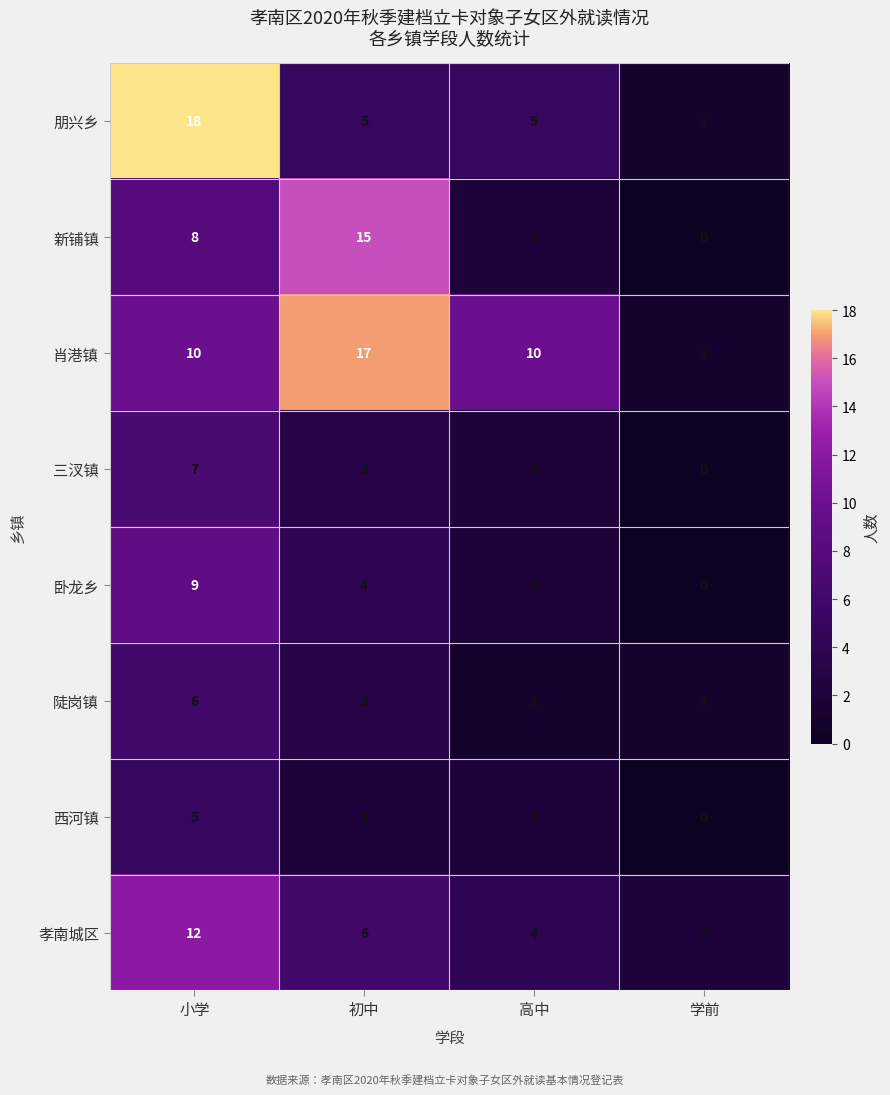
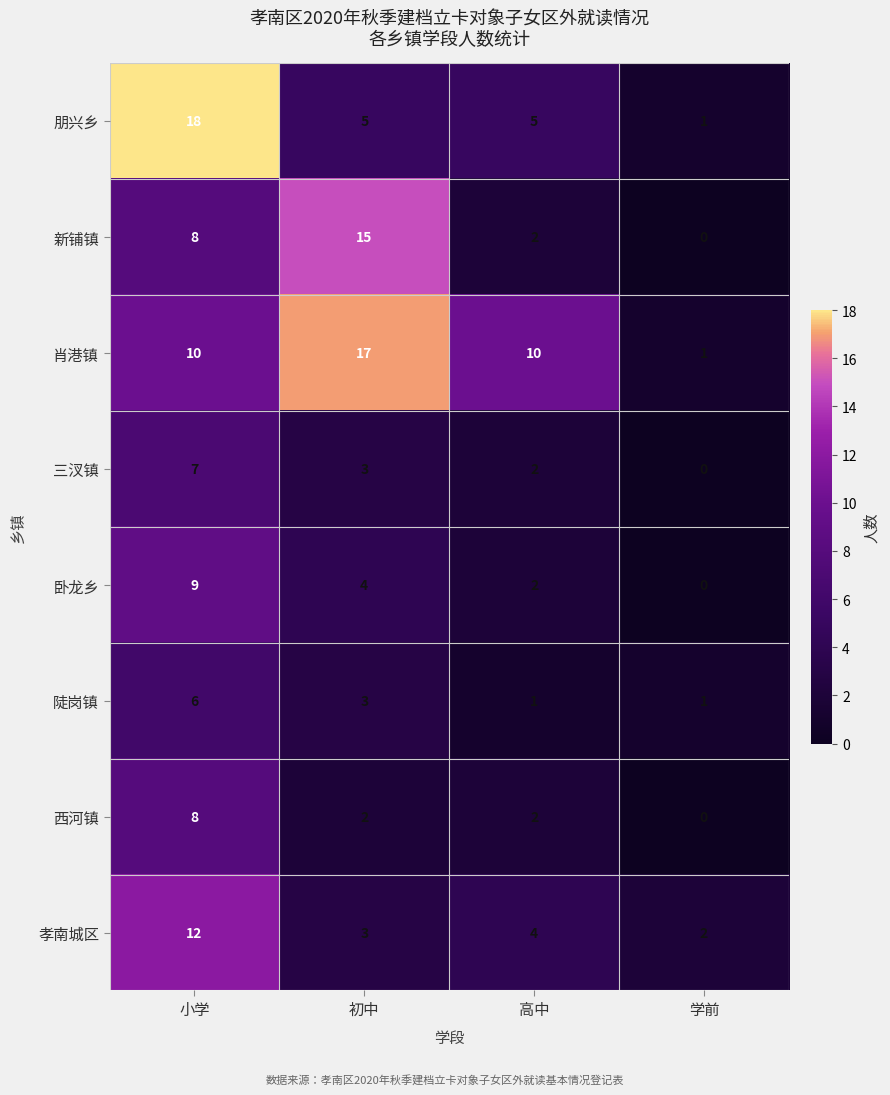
西河镇, 小学: 5 -> 8
孝南城区, 初中: 6 -> 3
